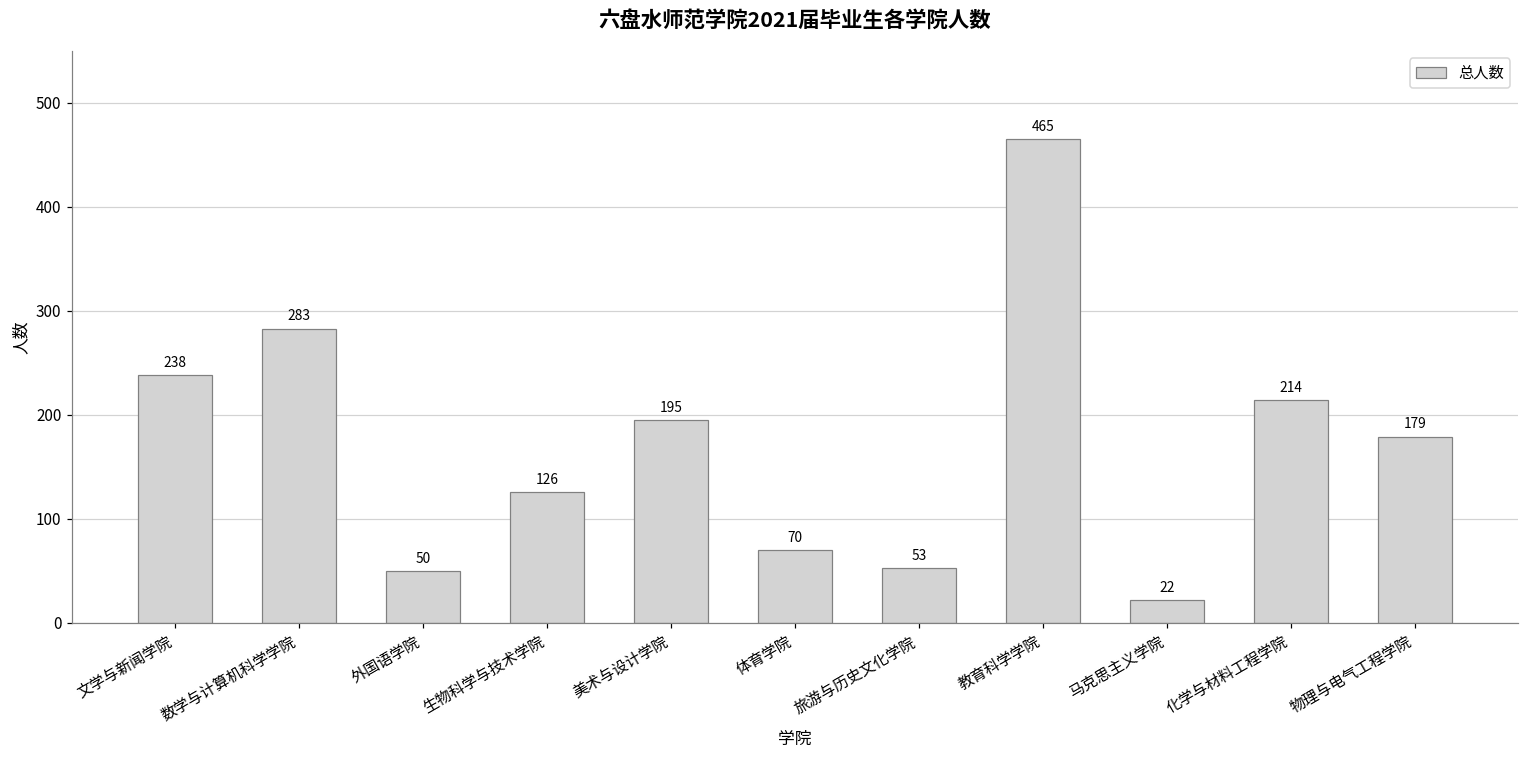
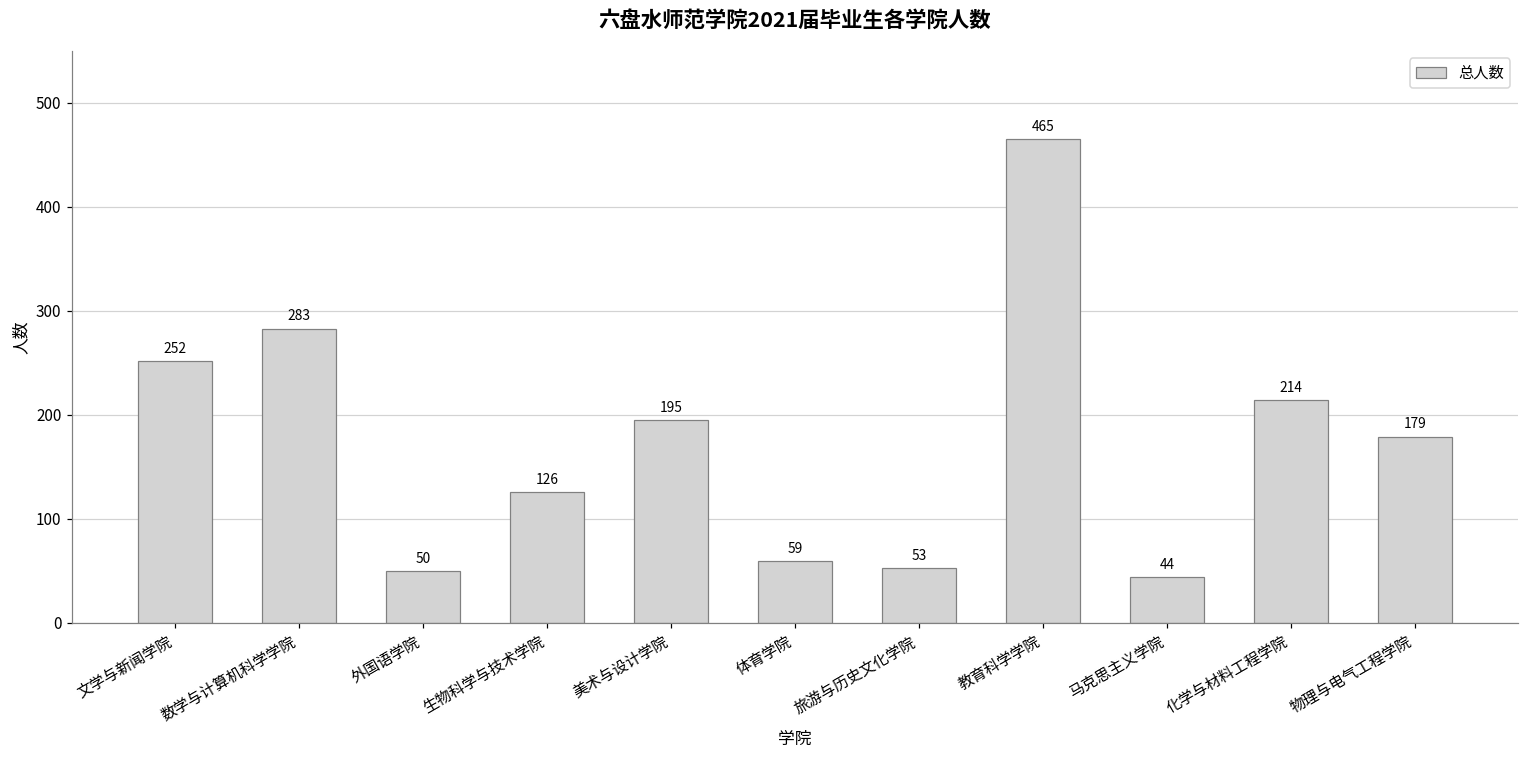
文学与新闻学院: 238 -> 252
体育学院: 70 -> 59
马克思主义学院: 22 -> 44
